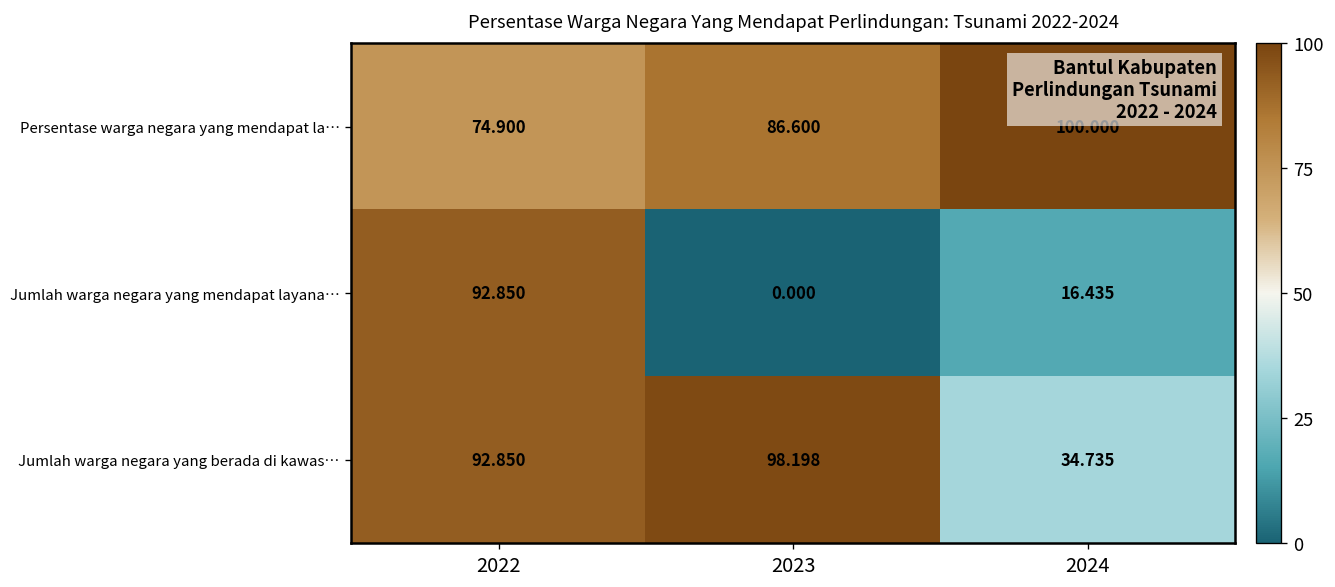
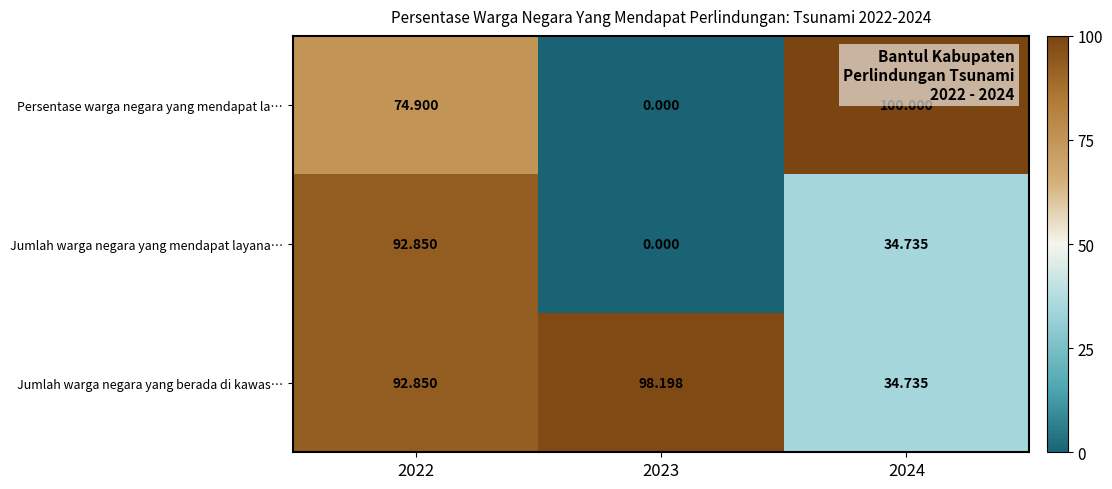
Persentase warga negara yang mendapat la…, 2023: 86.600 -> 0.000
Jumlah warga negara yang mendapat layana…, 2024: 16.435 -> 34.735
